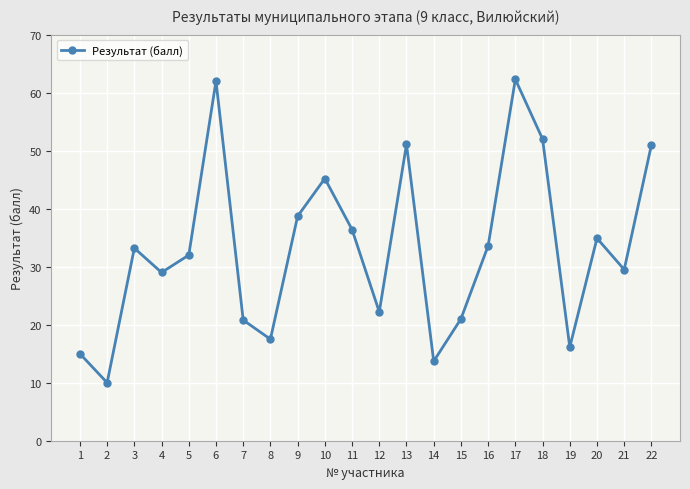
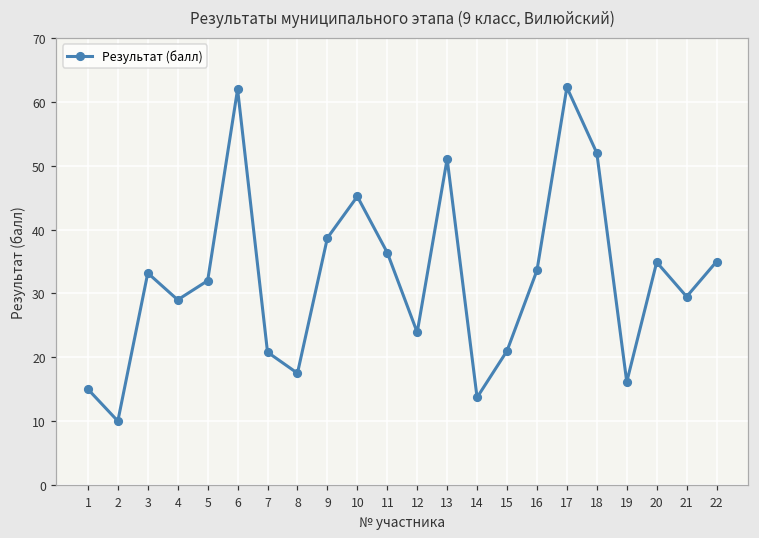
12: 22 -> 24
22: 51 -> 35
